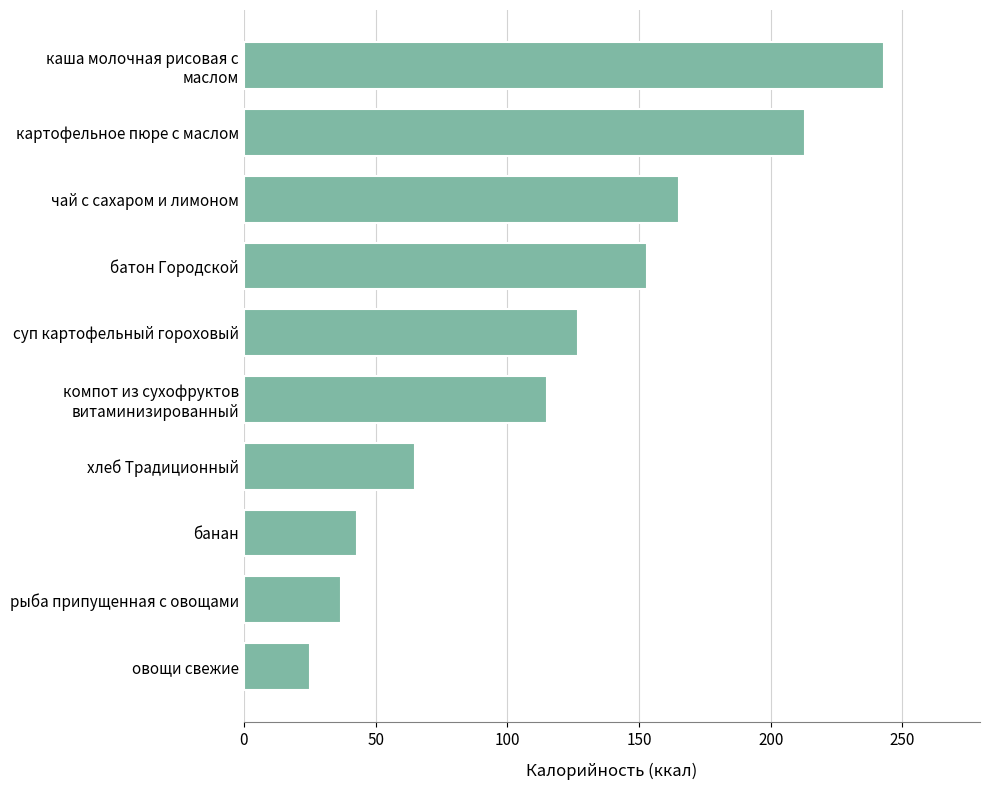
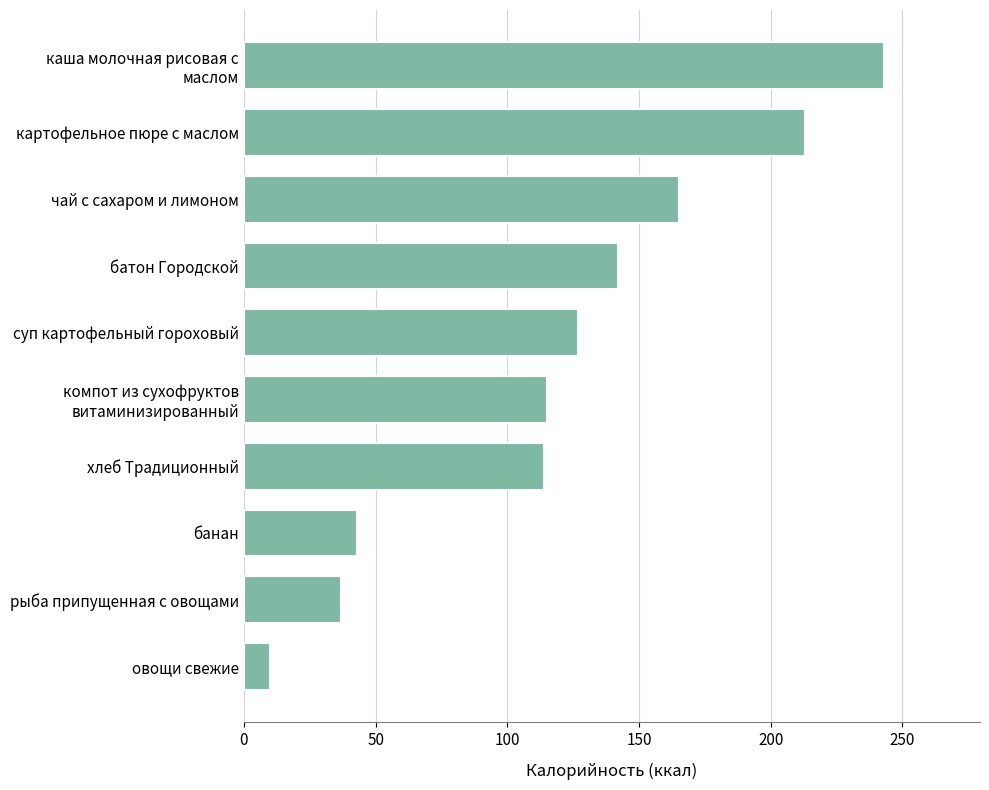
батон Городской: 153 -> 142
хлеб Традиционный: 65 -> 114
овощи свежие: 25 -> 10
